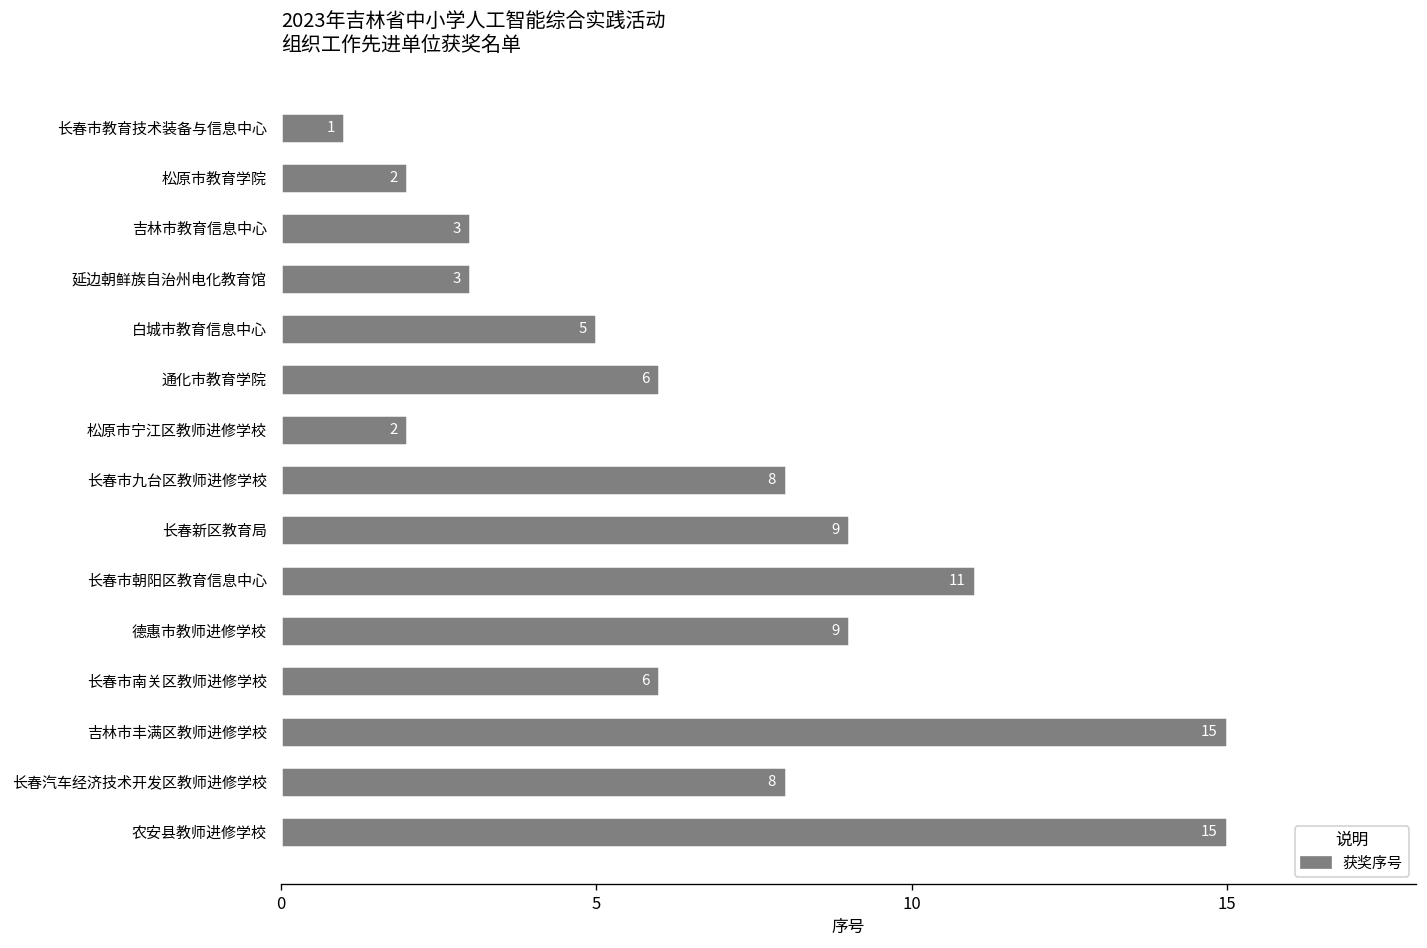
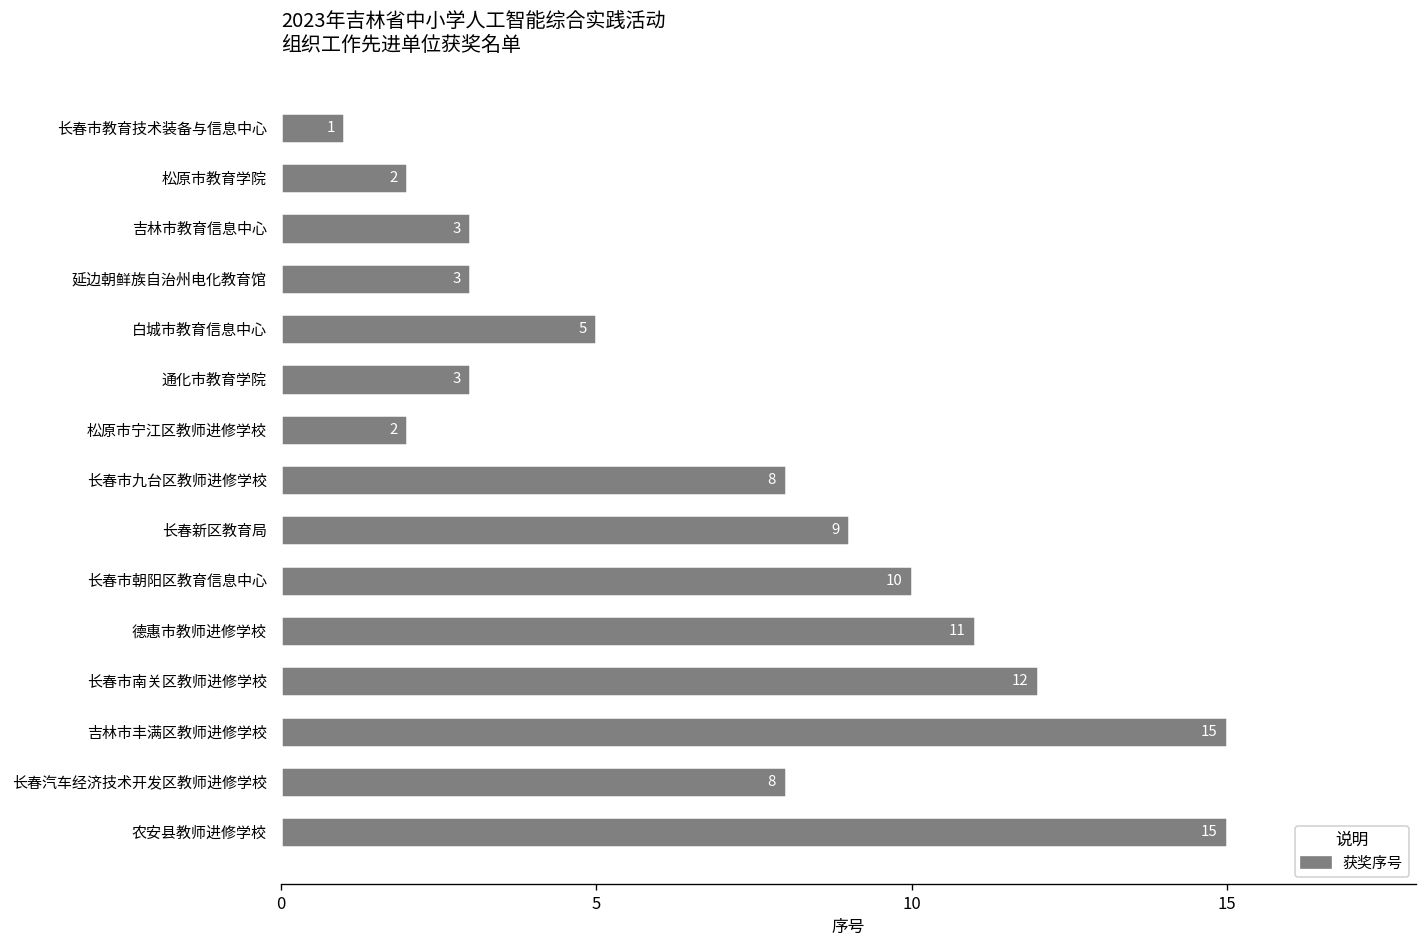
通化市教育学院: 6 -> 3
长春市朝阳区教育信息中心: 11 -> 10
德惠市教师进修学校: 9 -> 11
长春市南关区教师进修学校: 6 -> 12
